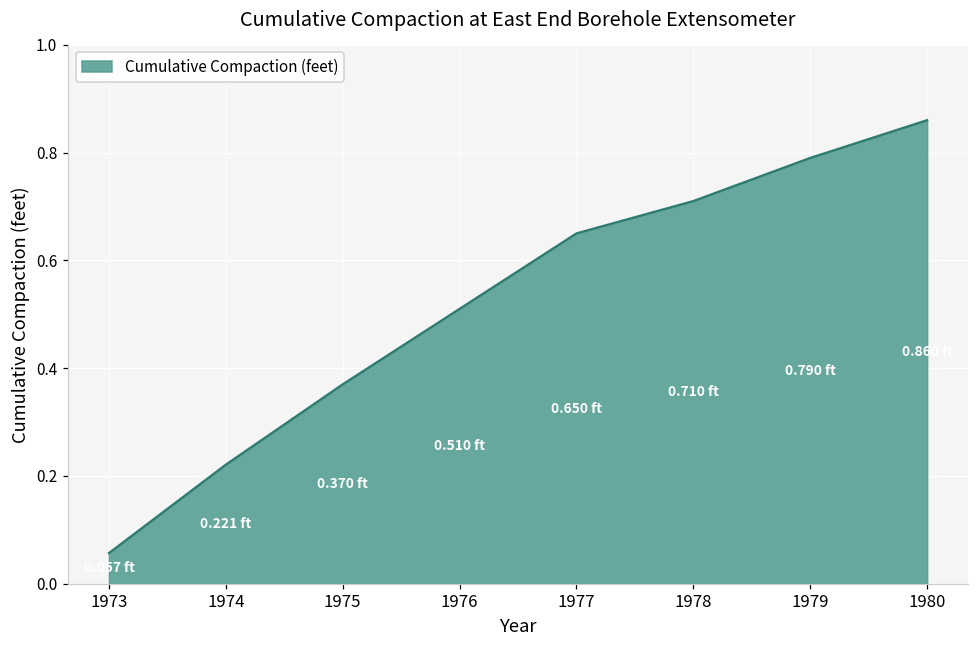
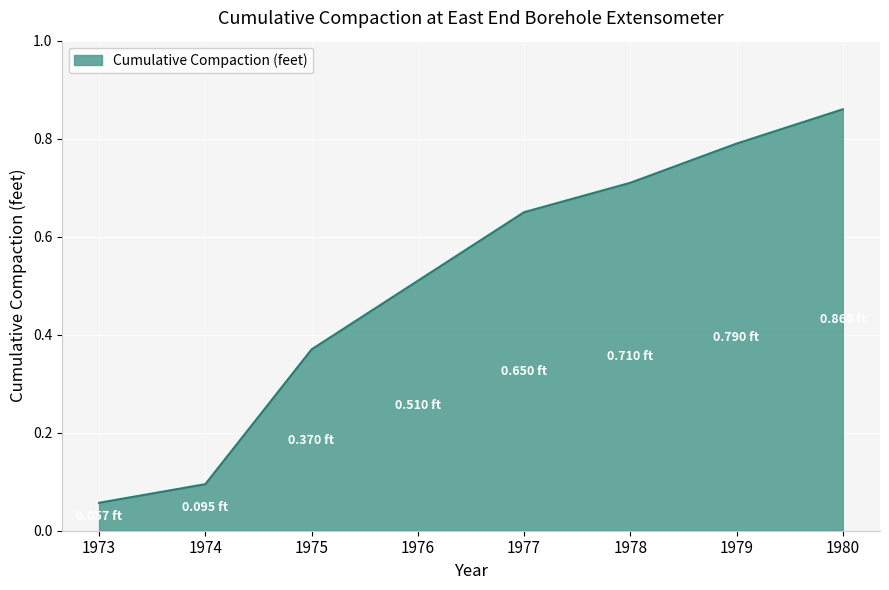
1974: 0.221 -> 0.095
